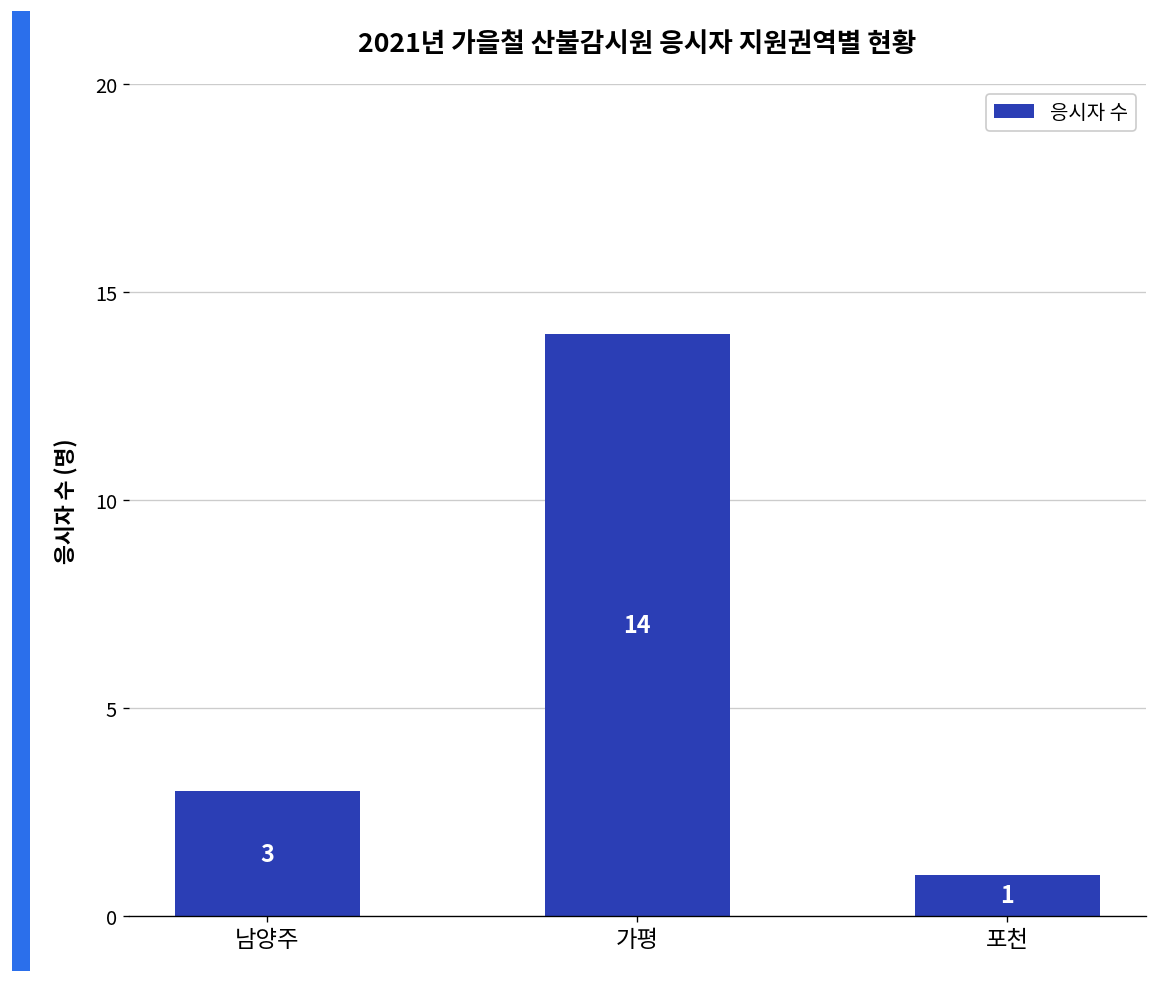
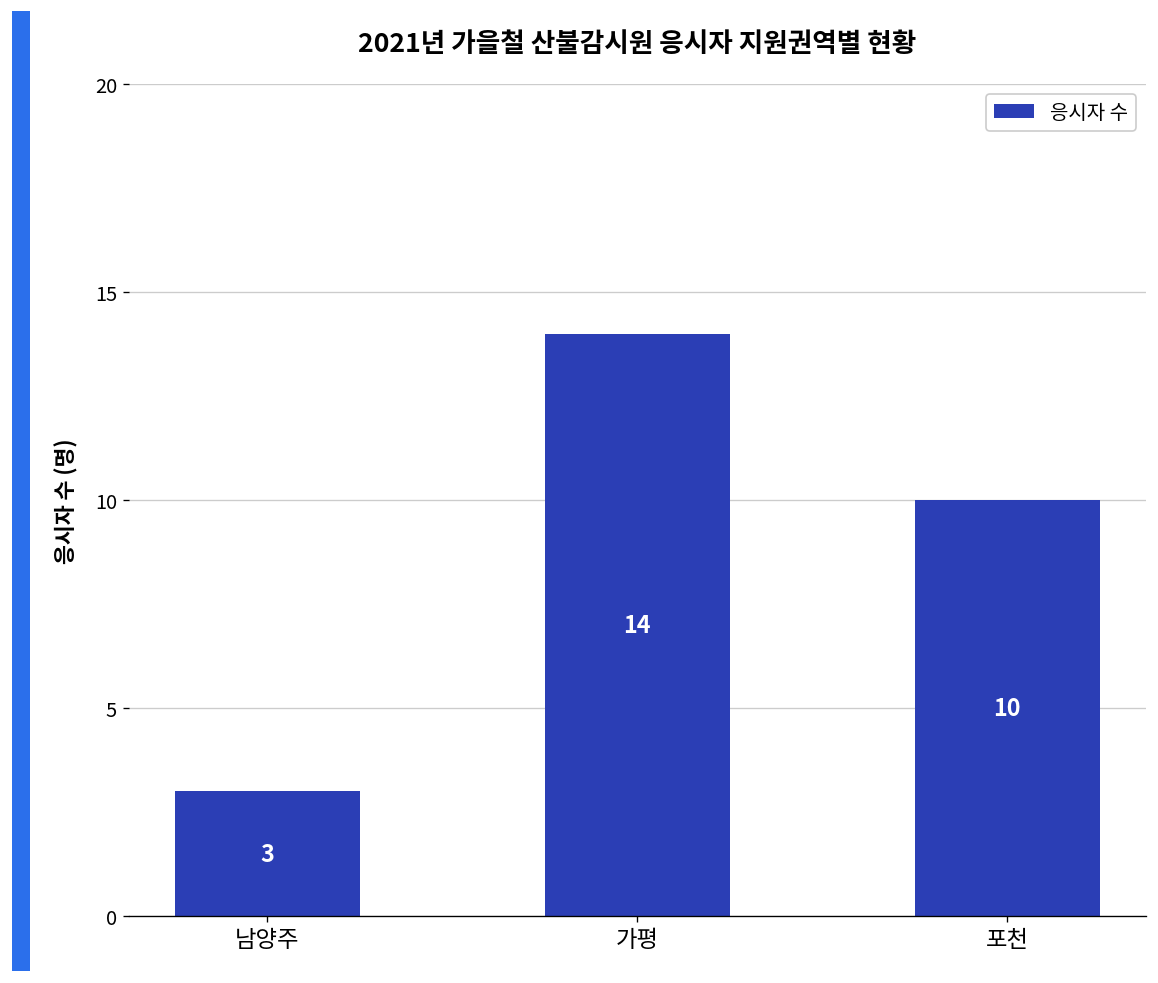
포천: 1 -> 10
